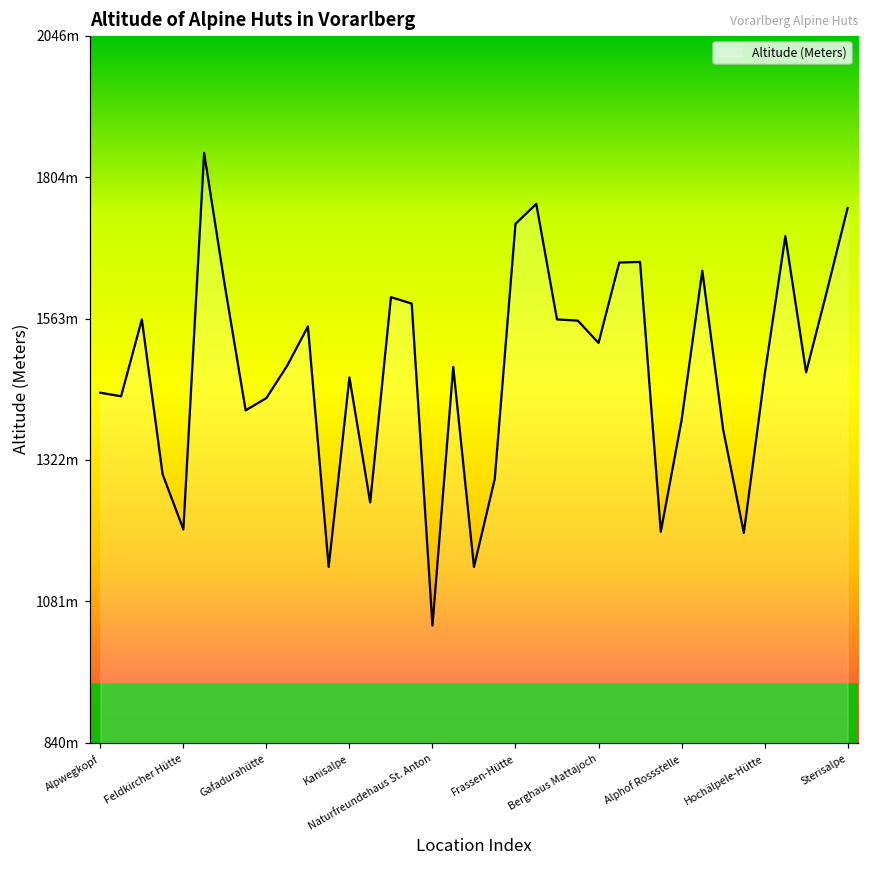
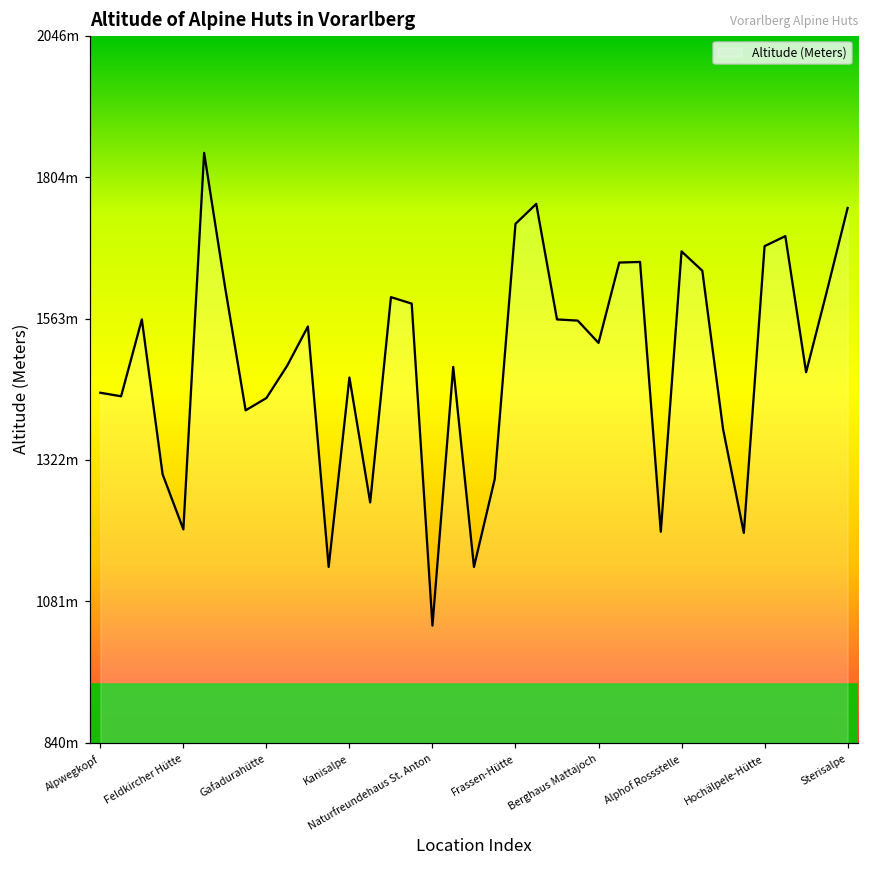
Alphof Rossstelle: 1390m -> 1680m
Hochälpele-Hütte: 1470m -> 1690m
